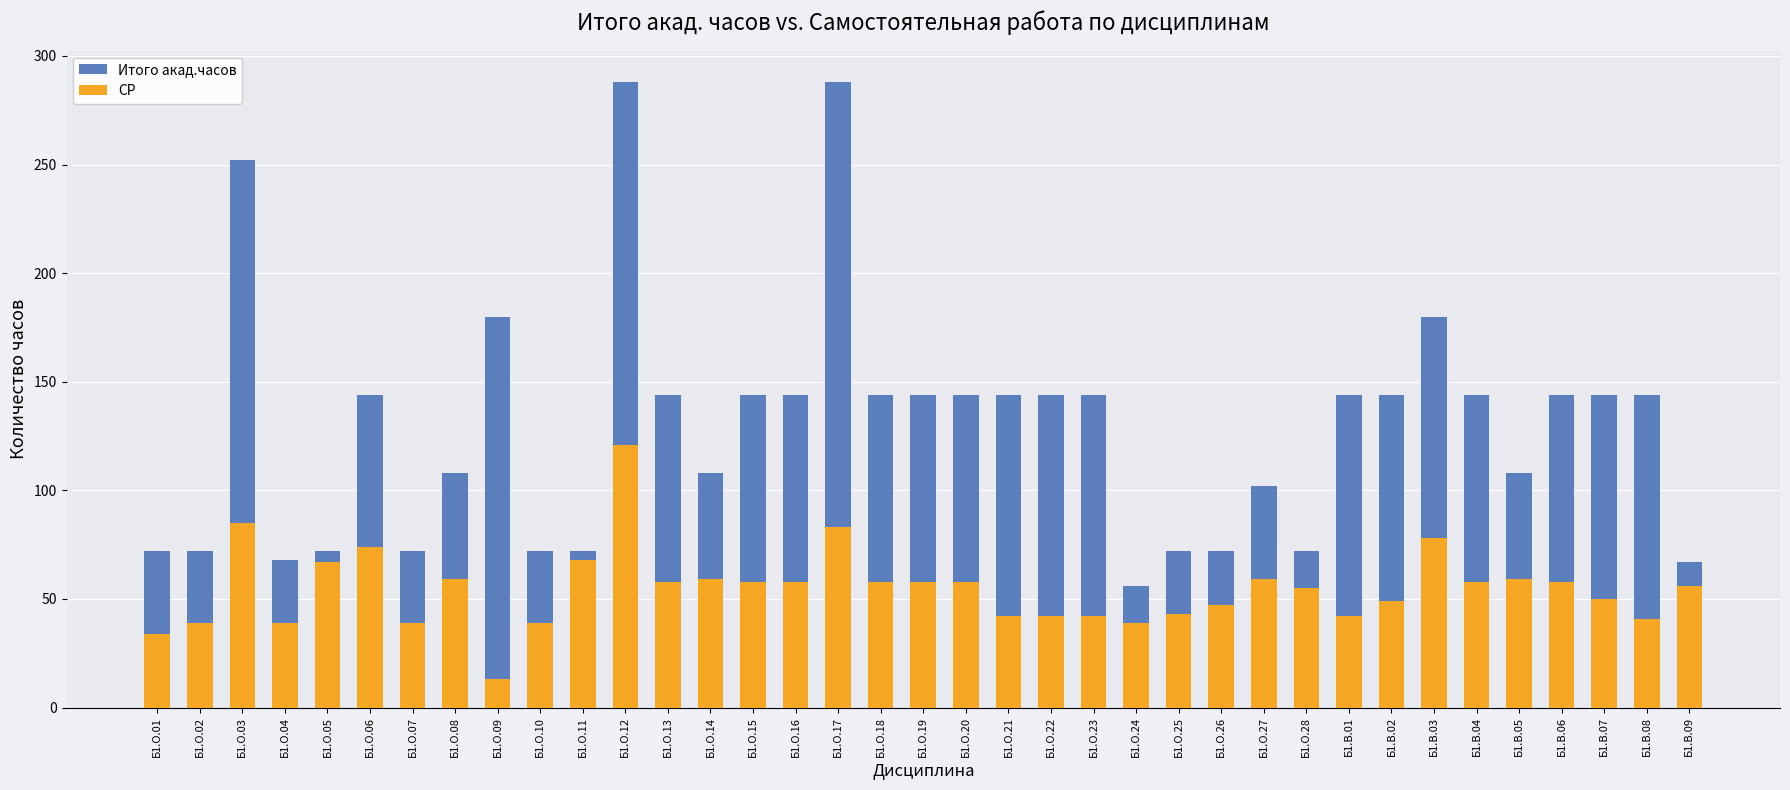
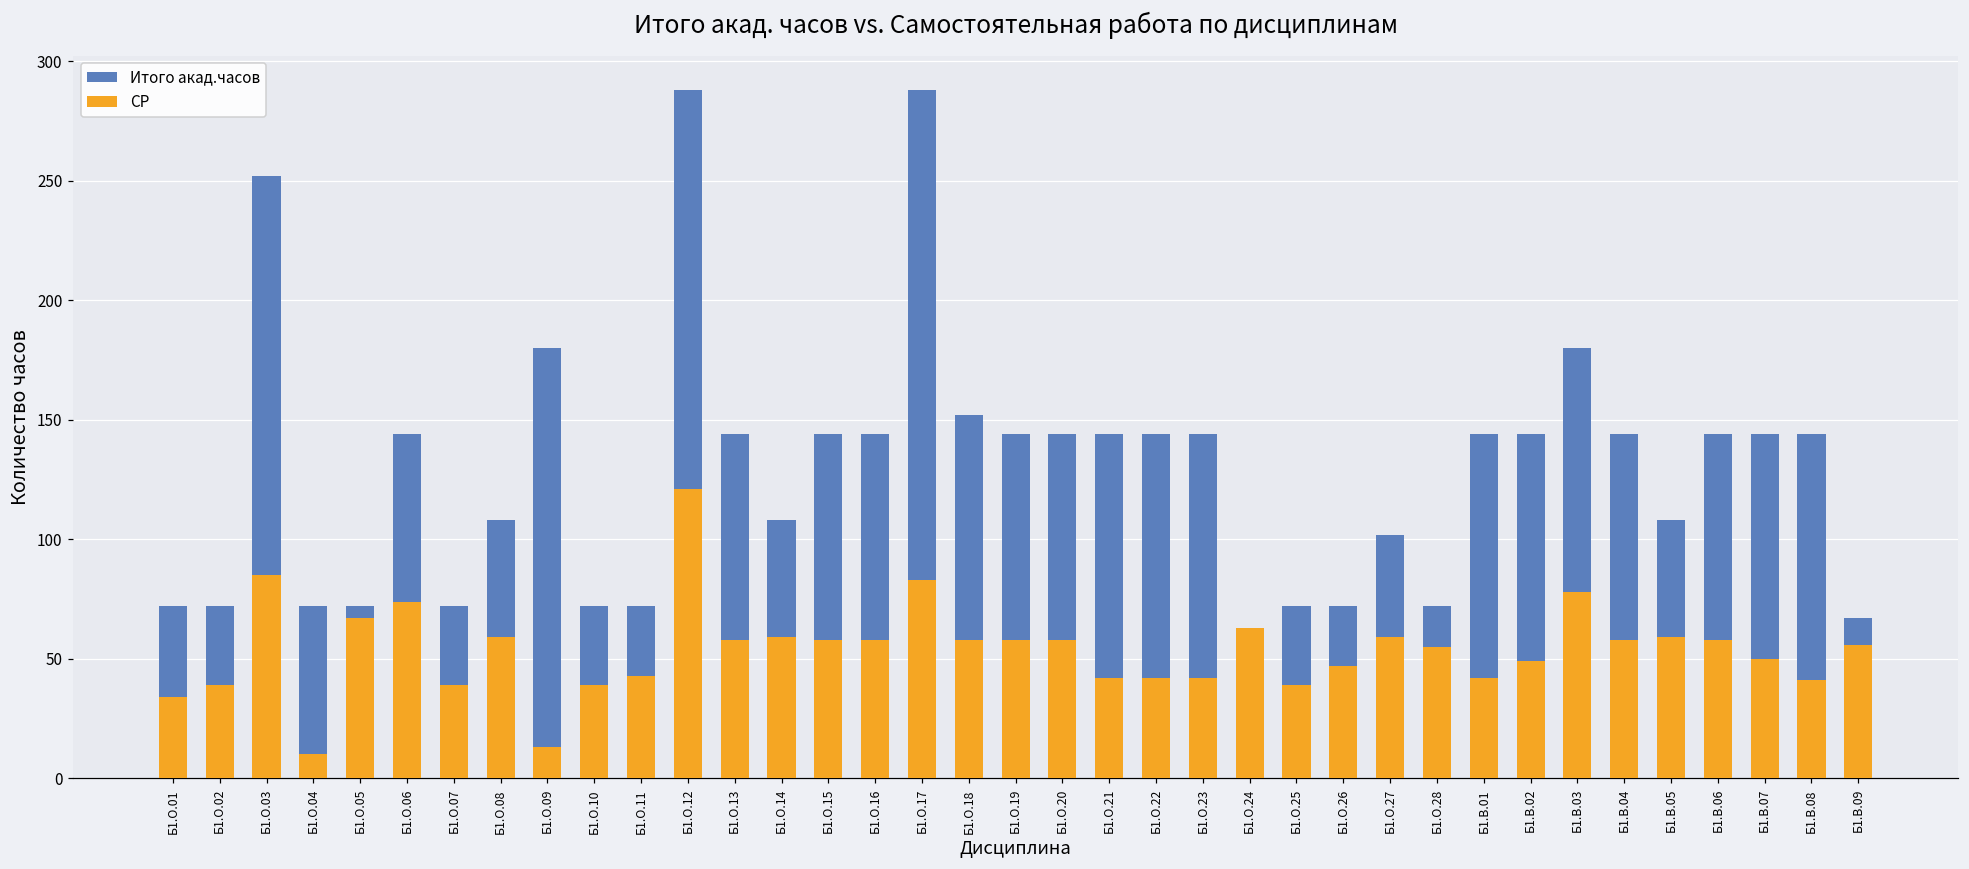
Итого акад.часов, Б1.О.04: 68 -> 72
СР, Б1.О.04: 39 -> 10
СР, Б1.О.11: 68 -> 43
Итого акад.часов, Б1.О.18: 144 -> 152
СР, Б1.О.24: 39 -> 63
СР, Б1.О.25: 43 -> 39
